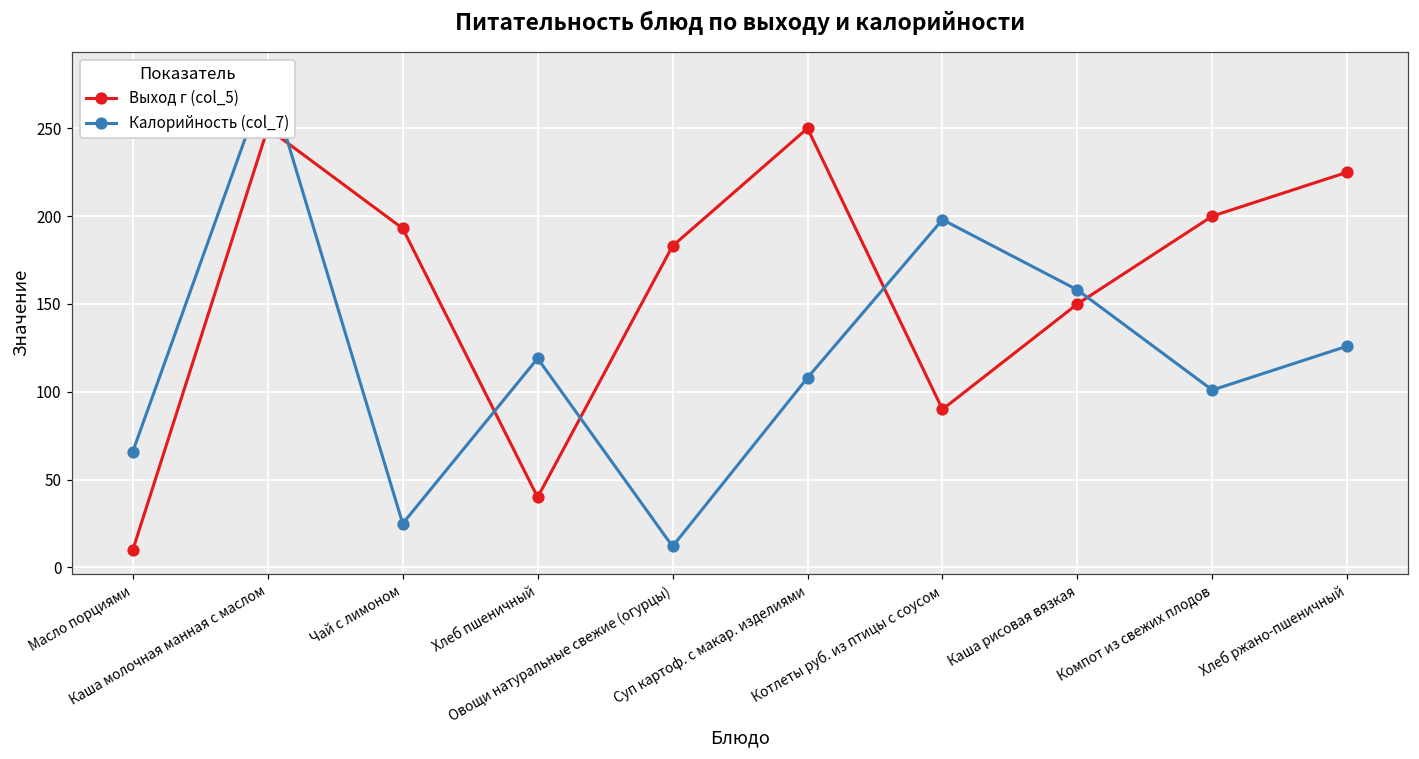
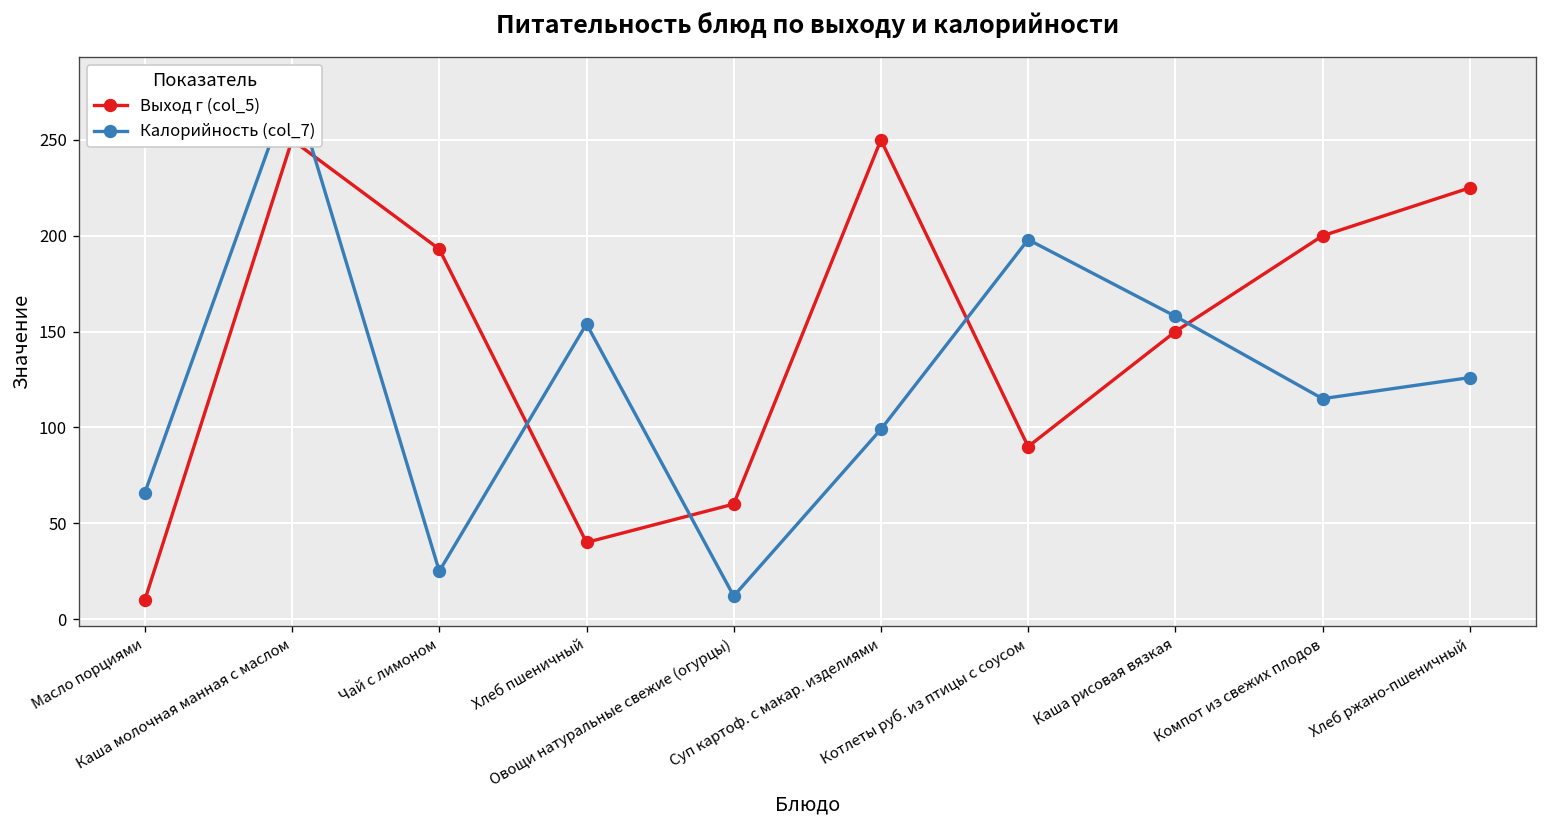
Калорийность (col_7), Хлеб пшеничный: 119 -> 154
Выход г (col_5), Овощи натуральные свежие (огурцы): 183 -> 60
Калорийность (col_7), Суп картоф. с макар. изделиями: 108 -> 99
Калорийность (col_7), Компот из свежих плодов: 101 -> 115
